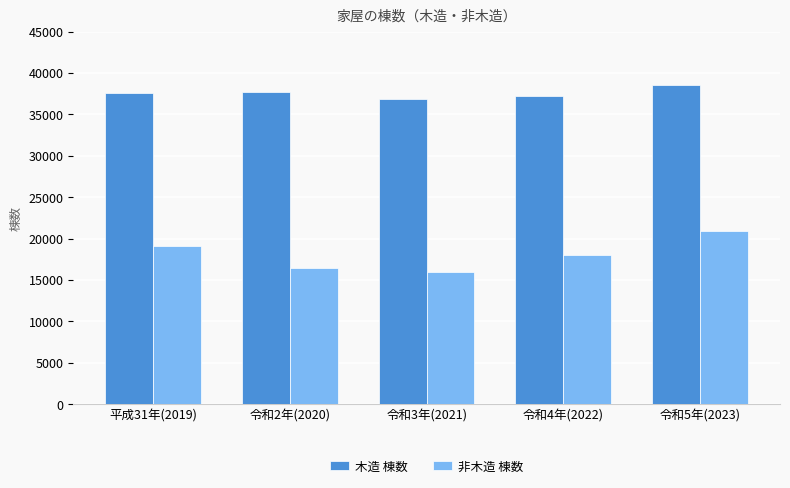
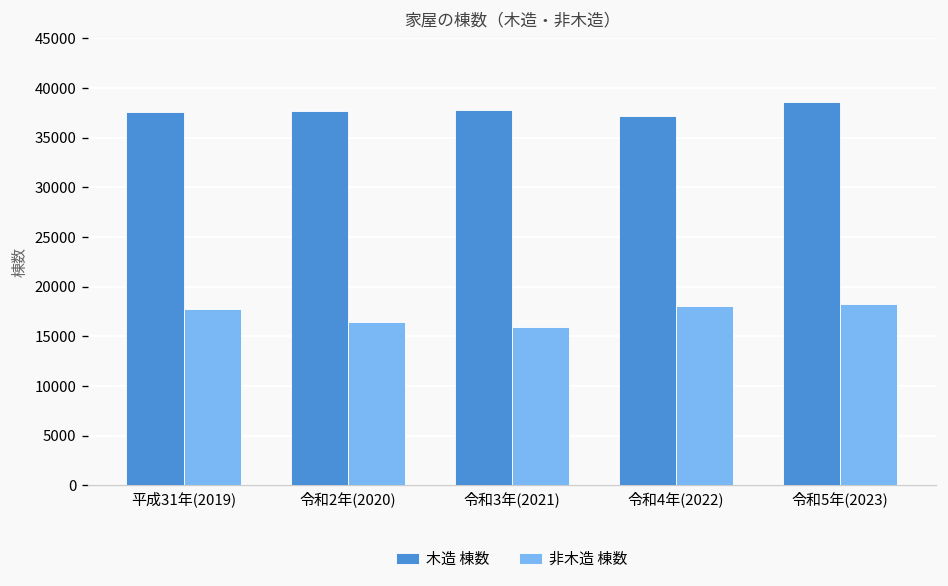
非木造 棟数, 平成31年(2019): 19000 -> 18000
木造 棟数, 令和3年(2021): 37000 -> 38000
非木造 棟数, 令和5年(2023): 21000 -> 18000
